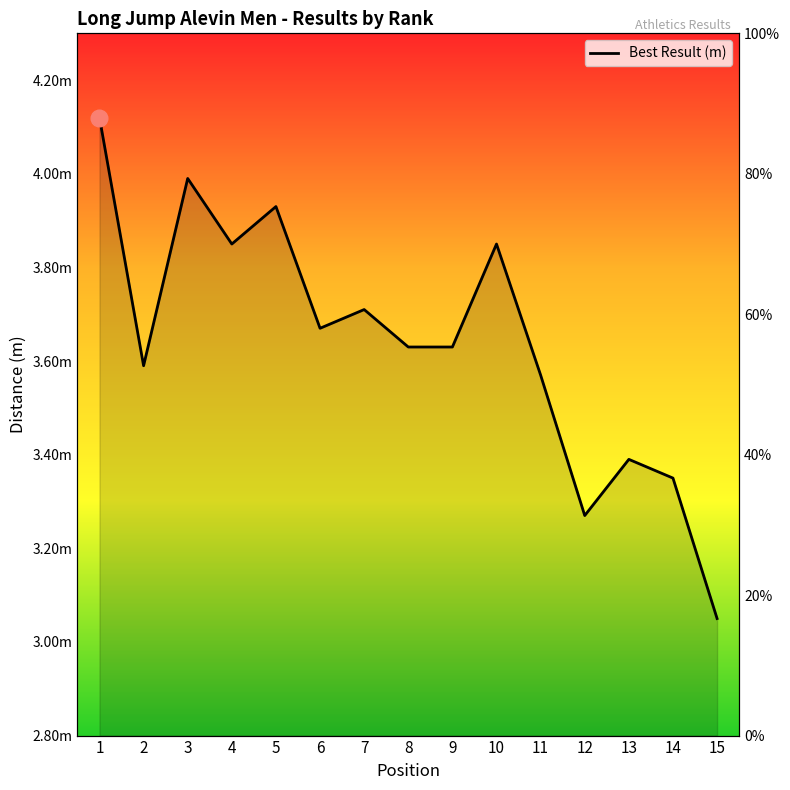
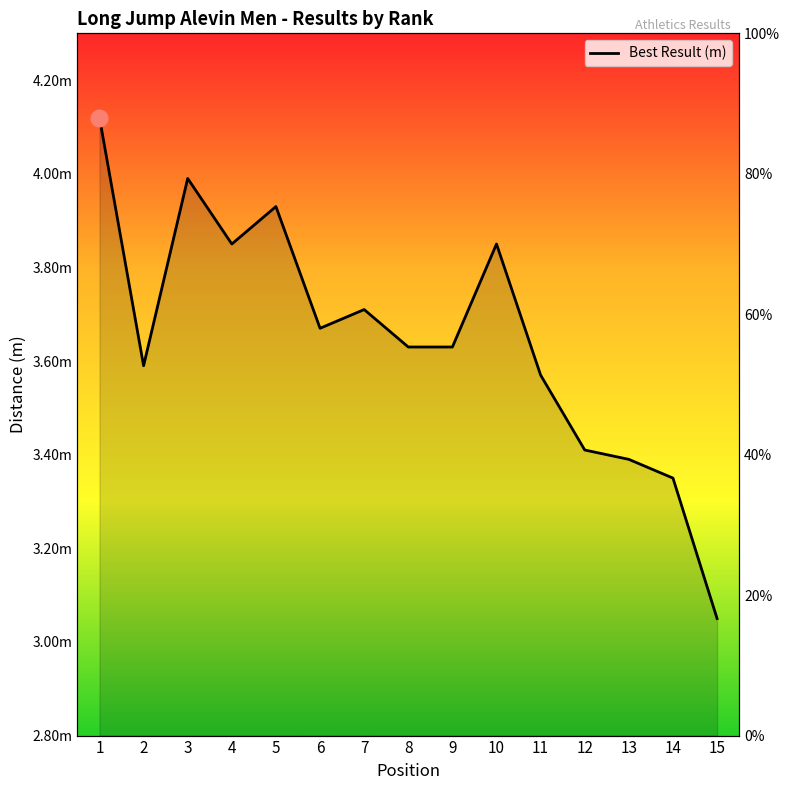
Best Result (m), 12: 3.27m -> 3.41m
